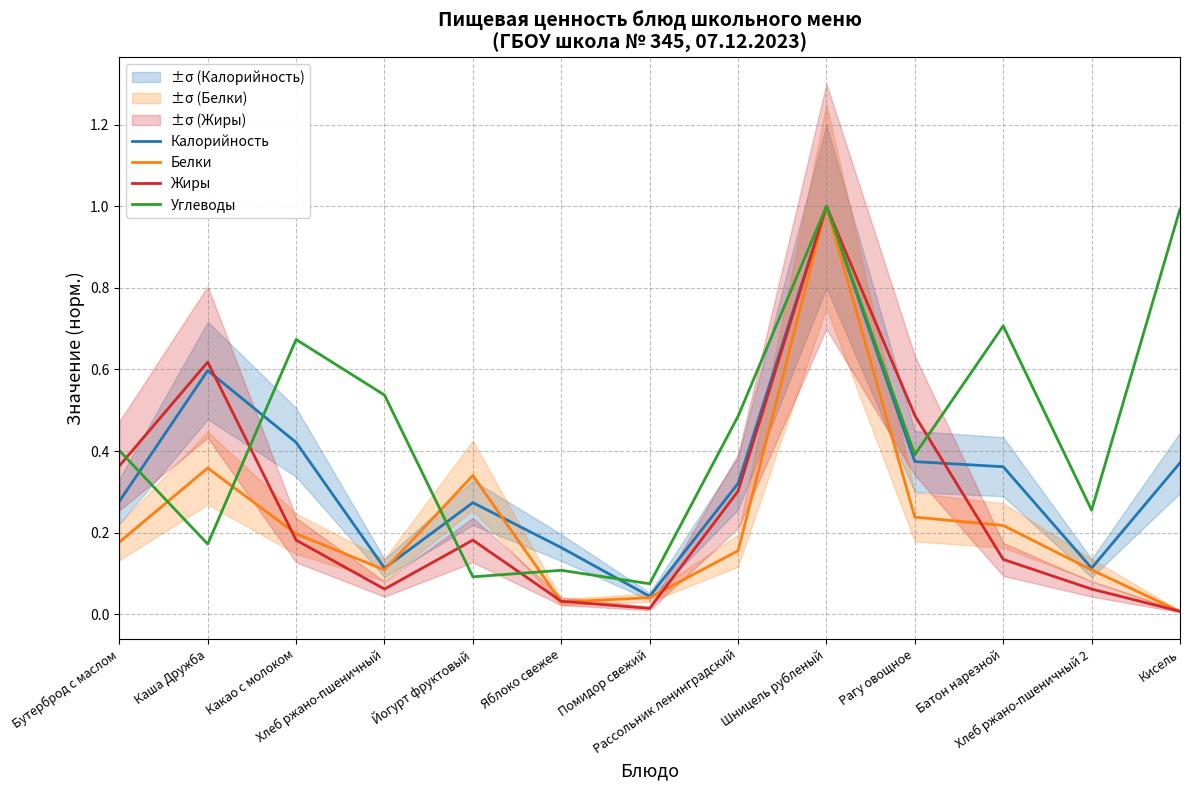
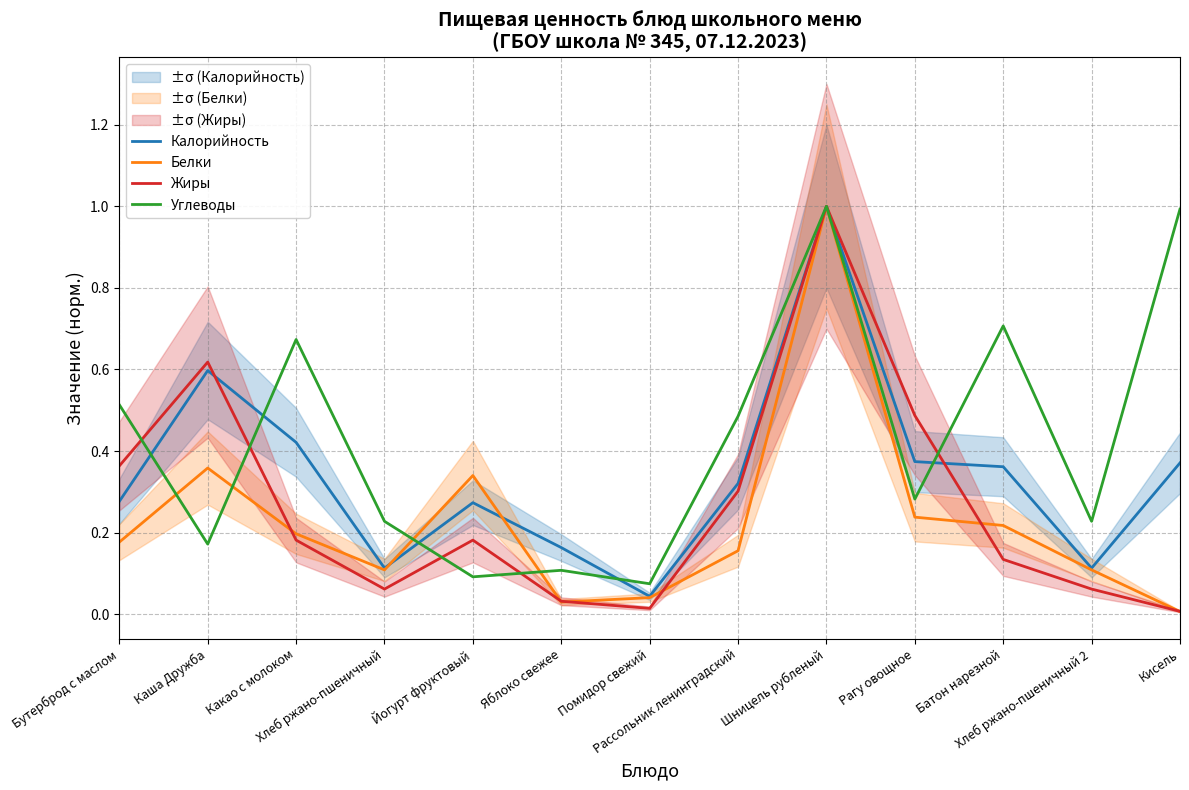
Углеводы, Бутерброд с маслом: 0.40 -> 0.51
Углеводы, Хлеб ржано-пшеничный: 0.54 -> 0.23
Углеводы, Рагу овощное: 0.39 -> 0.28
Углеводы, Хлеб ржано-пшеничный 2: 0.26 -> 0.23
